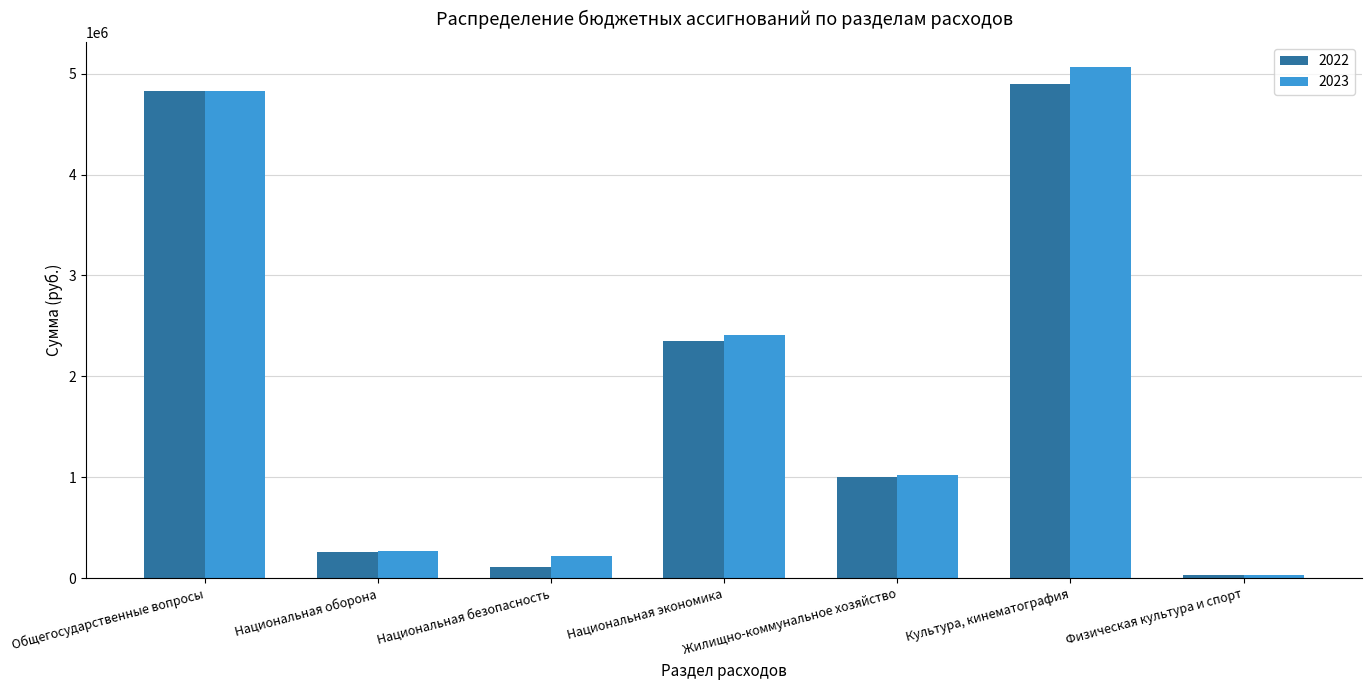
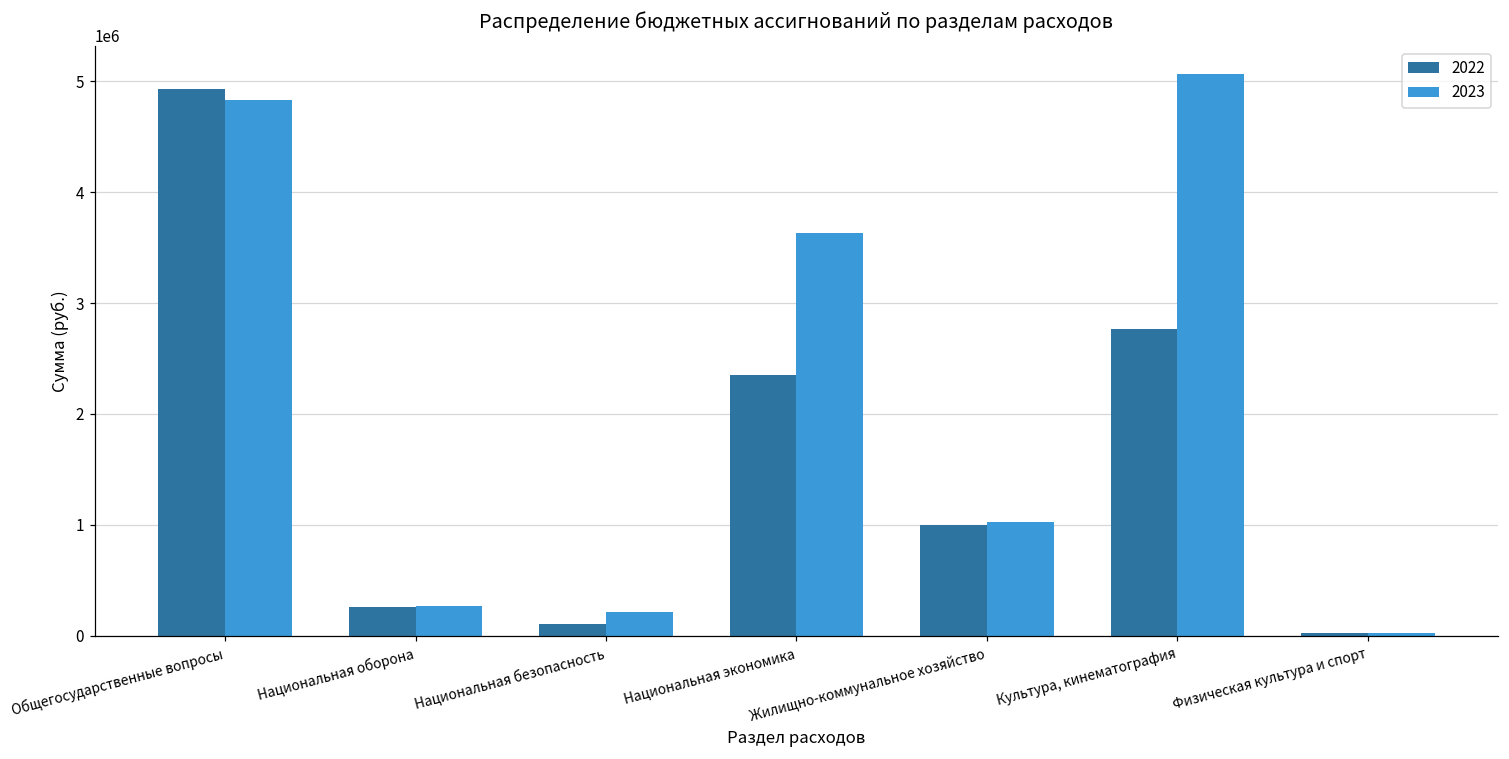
2022, Общегосударственные вопросы: 4830000 -> 4930000
2023, Национальная экономика: 2410000 -> 3630000
2022, Культура, кинематография: 4900000 -> 2760000
